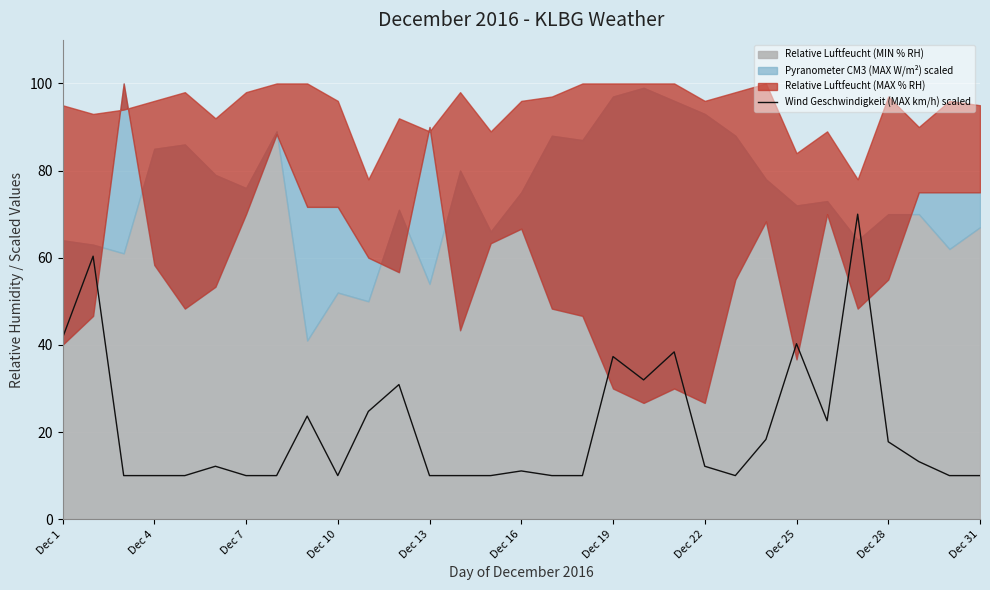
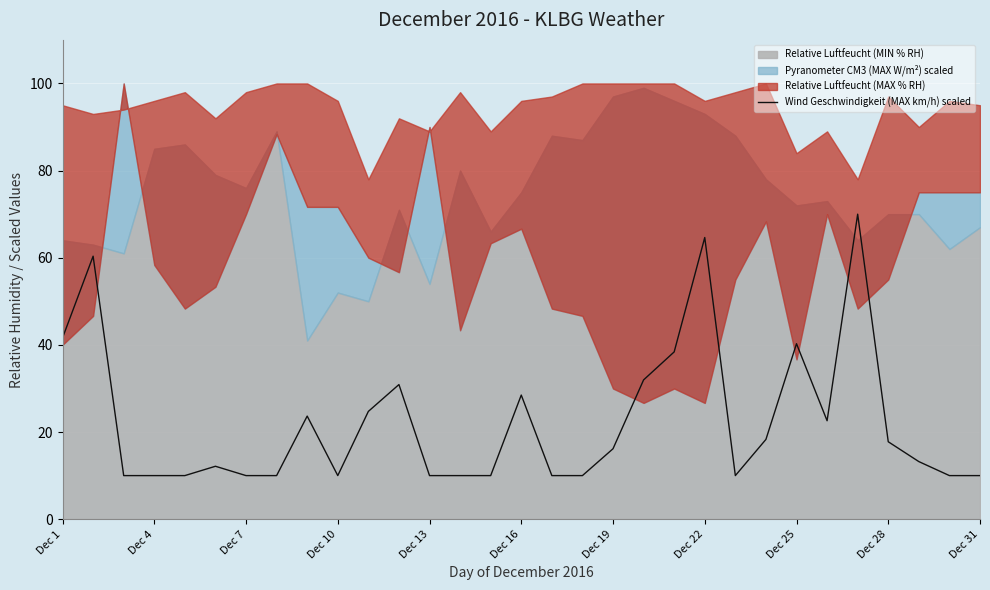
Wind Geschwindigkeit (MAX km/h) scaled, Dec 16: 11 -> 28
Wind Geschwindigkeit (MAX km/h) scaled, Dec 19: 37 -> 16
Wind Geschwindigkeit (MAX km/h) scaled, Dec 22: 12 -> 65
